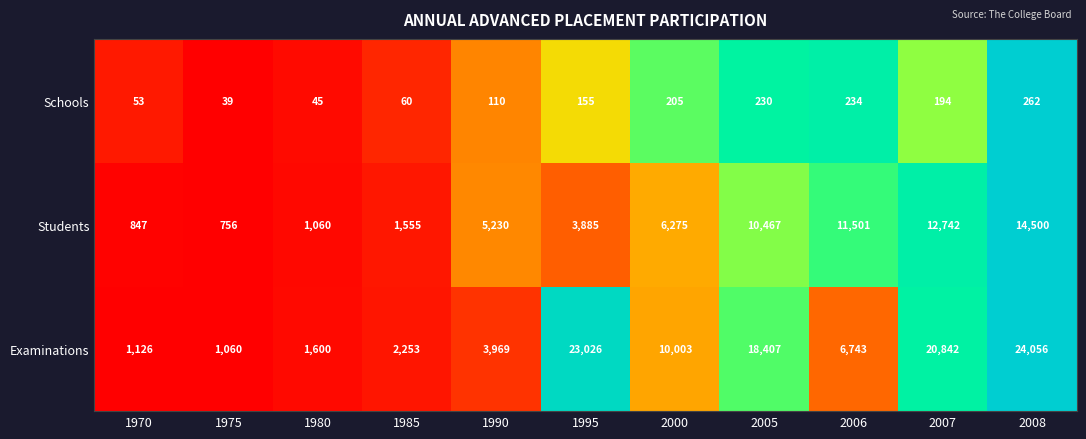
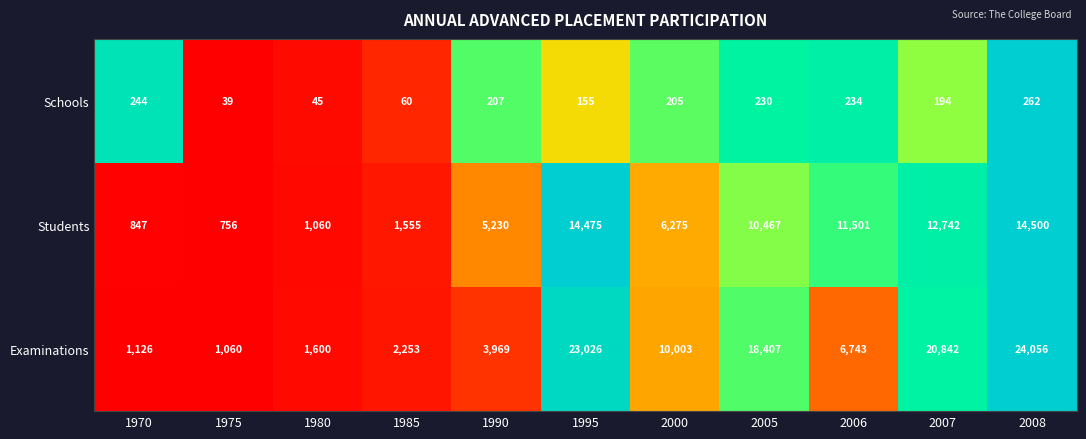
Schools, 1970: 53 -> 244
Schools, 1990: 110 -> 207
Students, 1995: 3,885 -> 14,475
